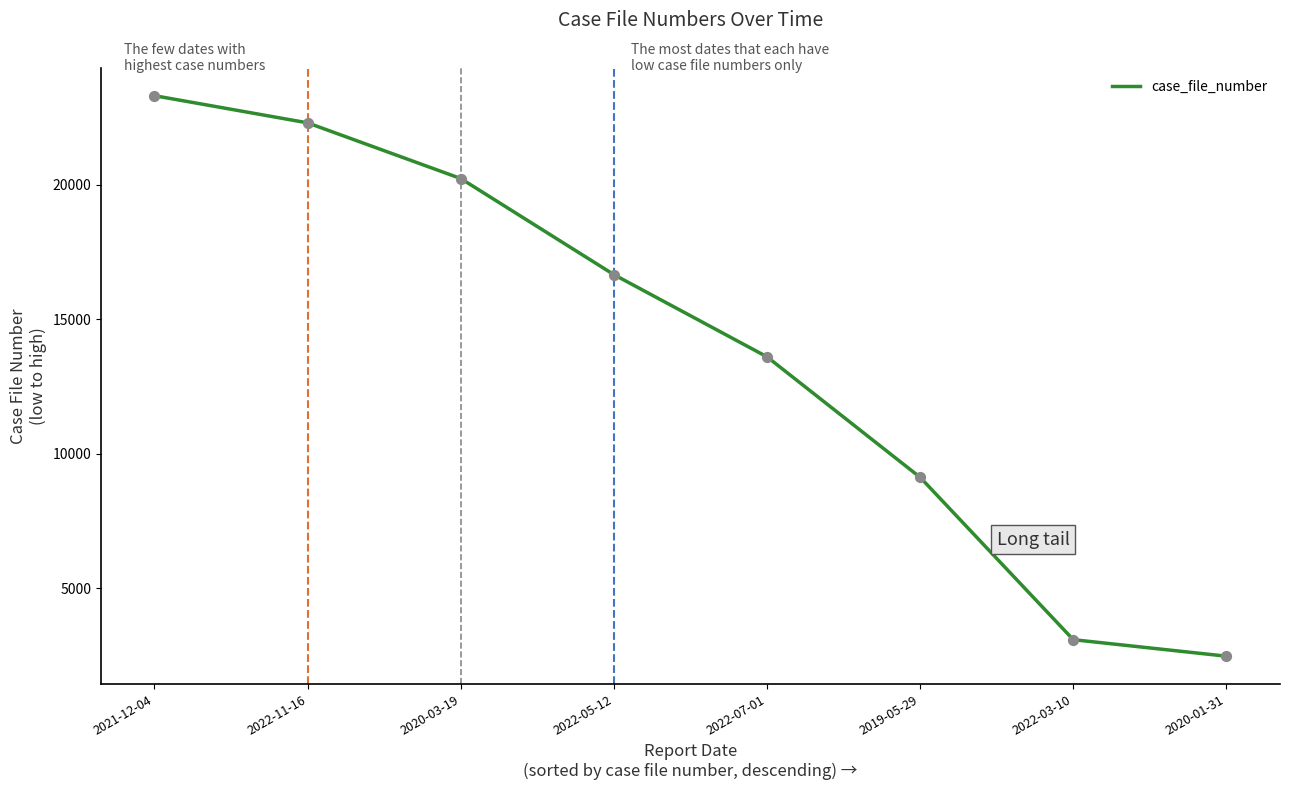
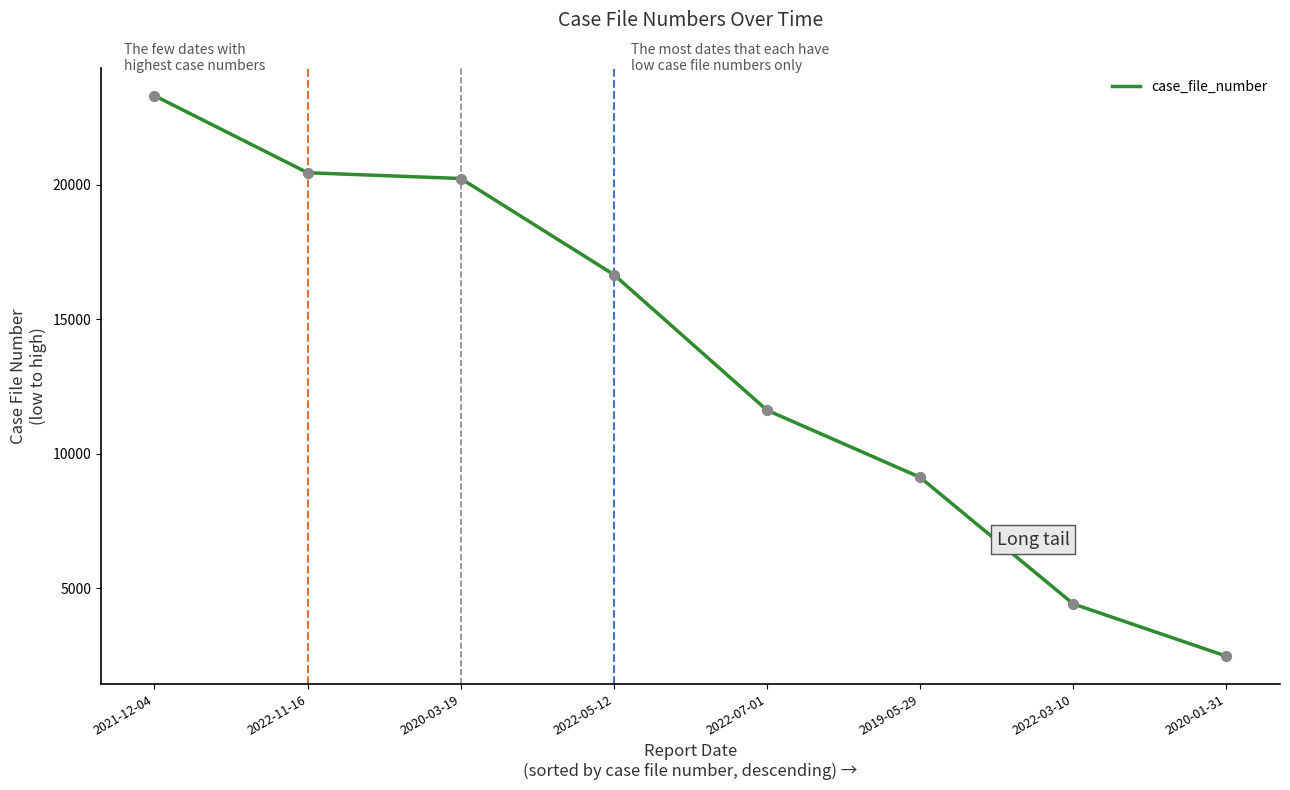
2022-11-16: 22300 -> 20500
2022-07-01: 13600 -> 11600
2022-03-10: 3100 -> 4400
